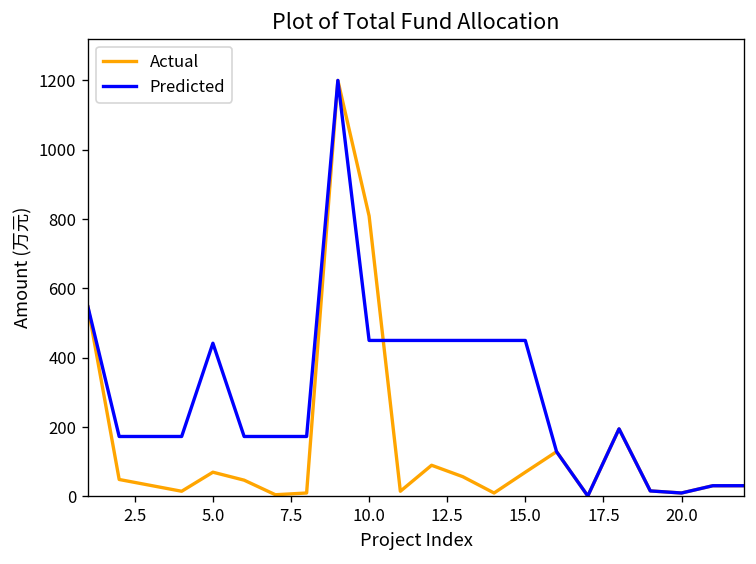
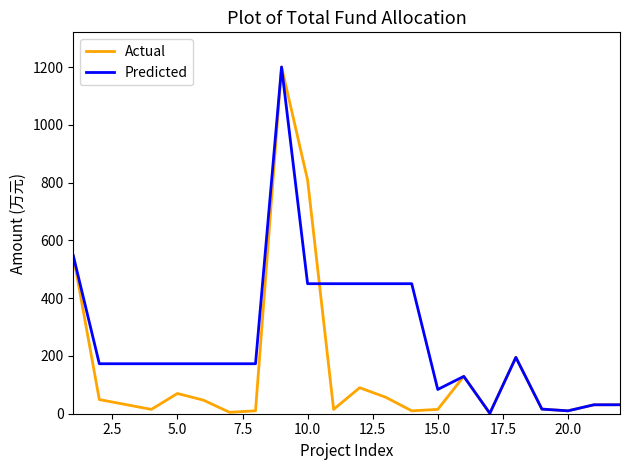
Predicted, 5.0: 440 -> 170
Actual, 15.0: 70 -> 20
Predicted, 15.0: 450 -> 80
